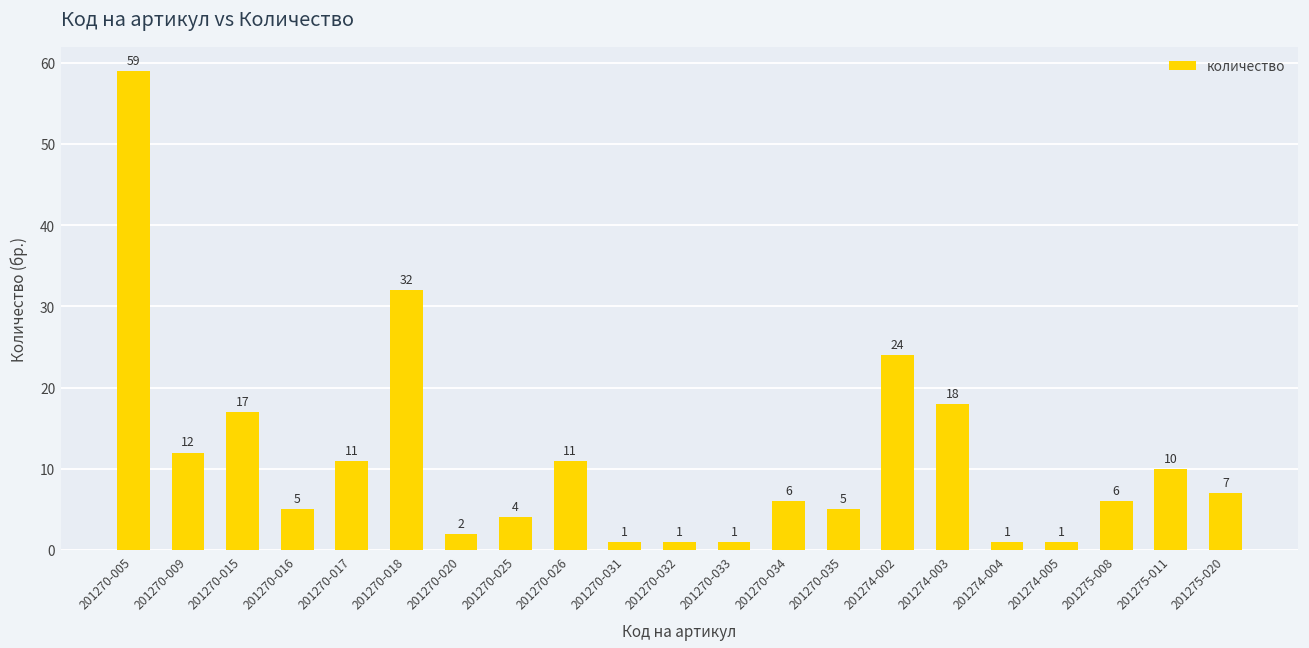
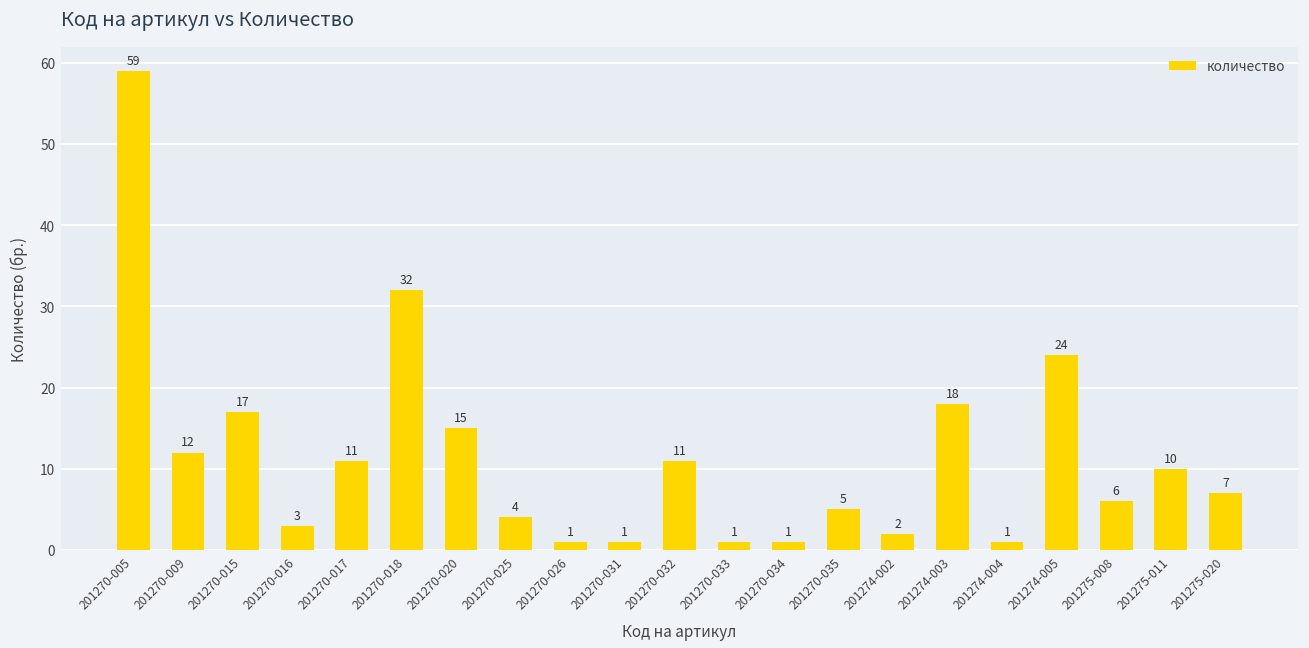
201270-016: 5 -> 3
201270-020: 2 -> 15
201270-026: 11 -> 1
201270-032: 1 -> 11
201270-034: 6 -> 1
201274-002: 24 -> 2
201274-005: 1 -> 24
